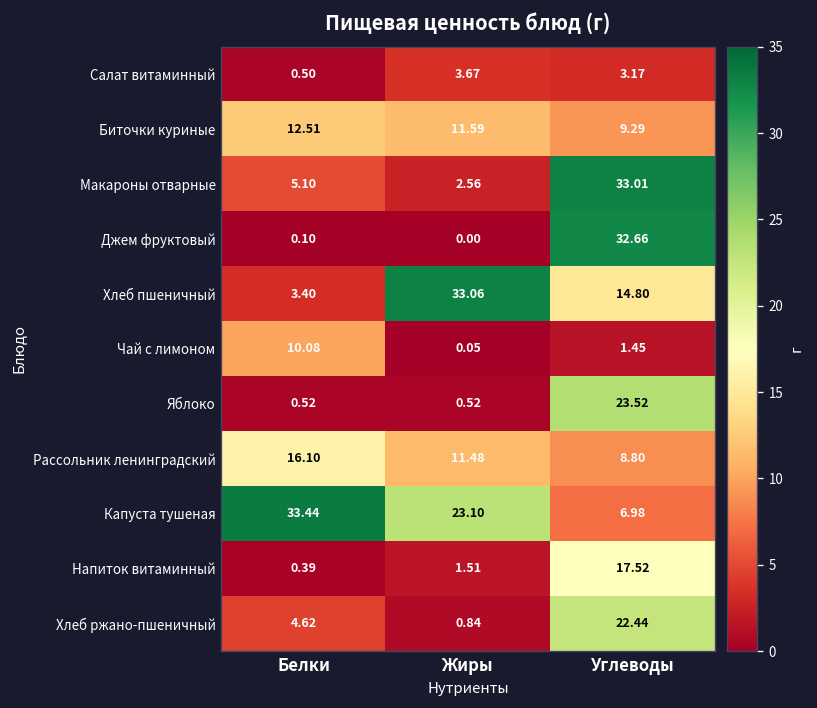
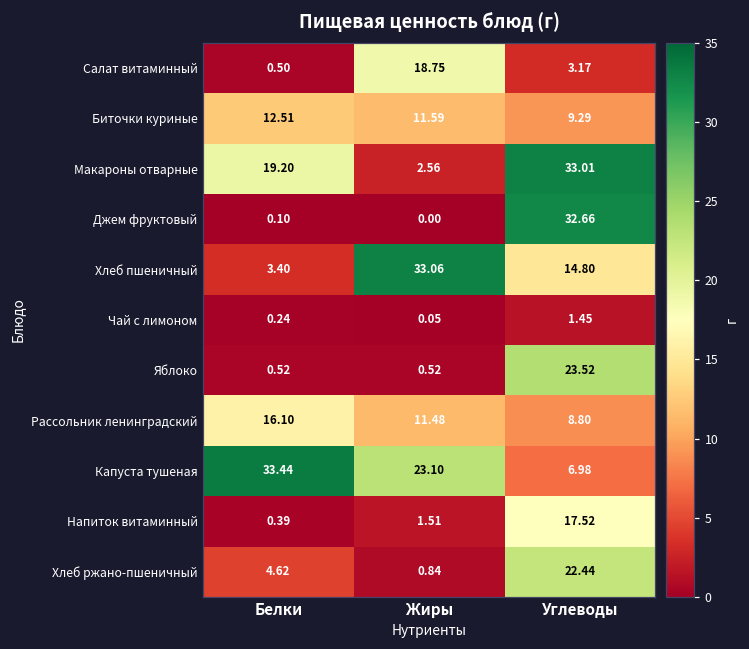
Салат витаминный, Жиры: 3.67 -> 18.75
Макароны отварные, Белки: 5.10 -> 19.20
Чай с лимоном, Белки: 10.08 -> 0.24
